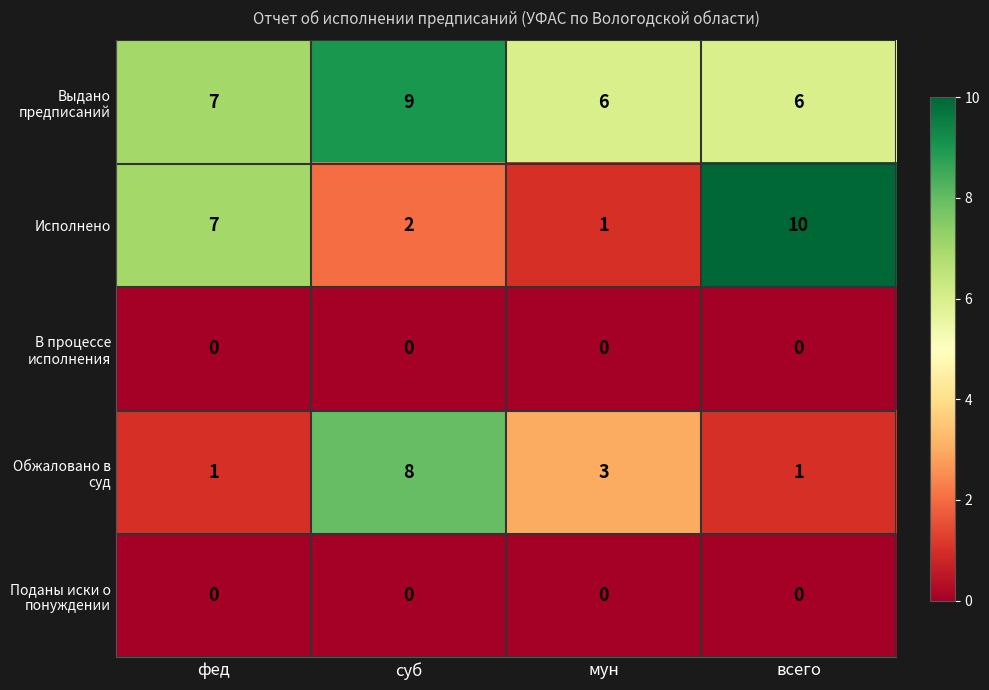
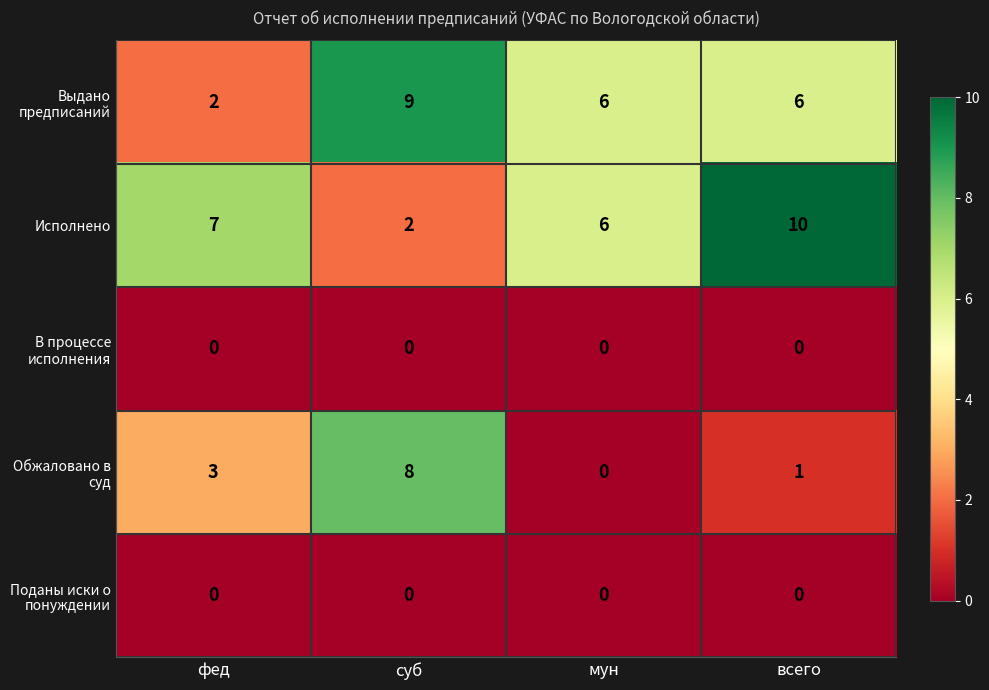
Выдано предписаний, фед: 7 -> 2
Исполнено, мун: 1 -> 6
Обжаловано в суд, фед: 1 -> 3
Обжаловано в суд, мун: 3 -> 0
